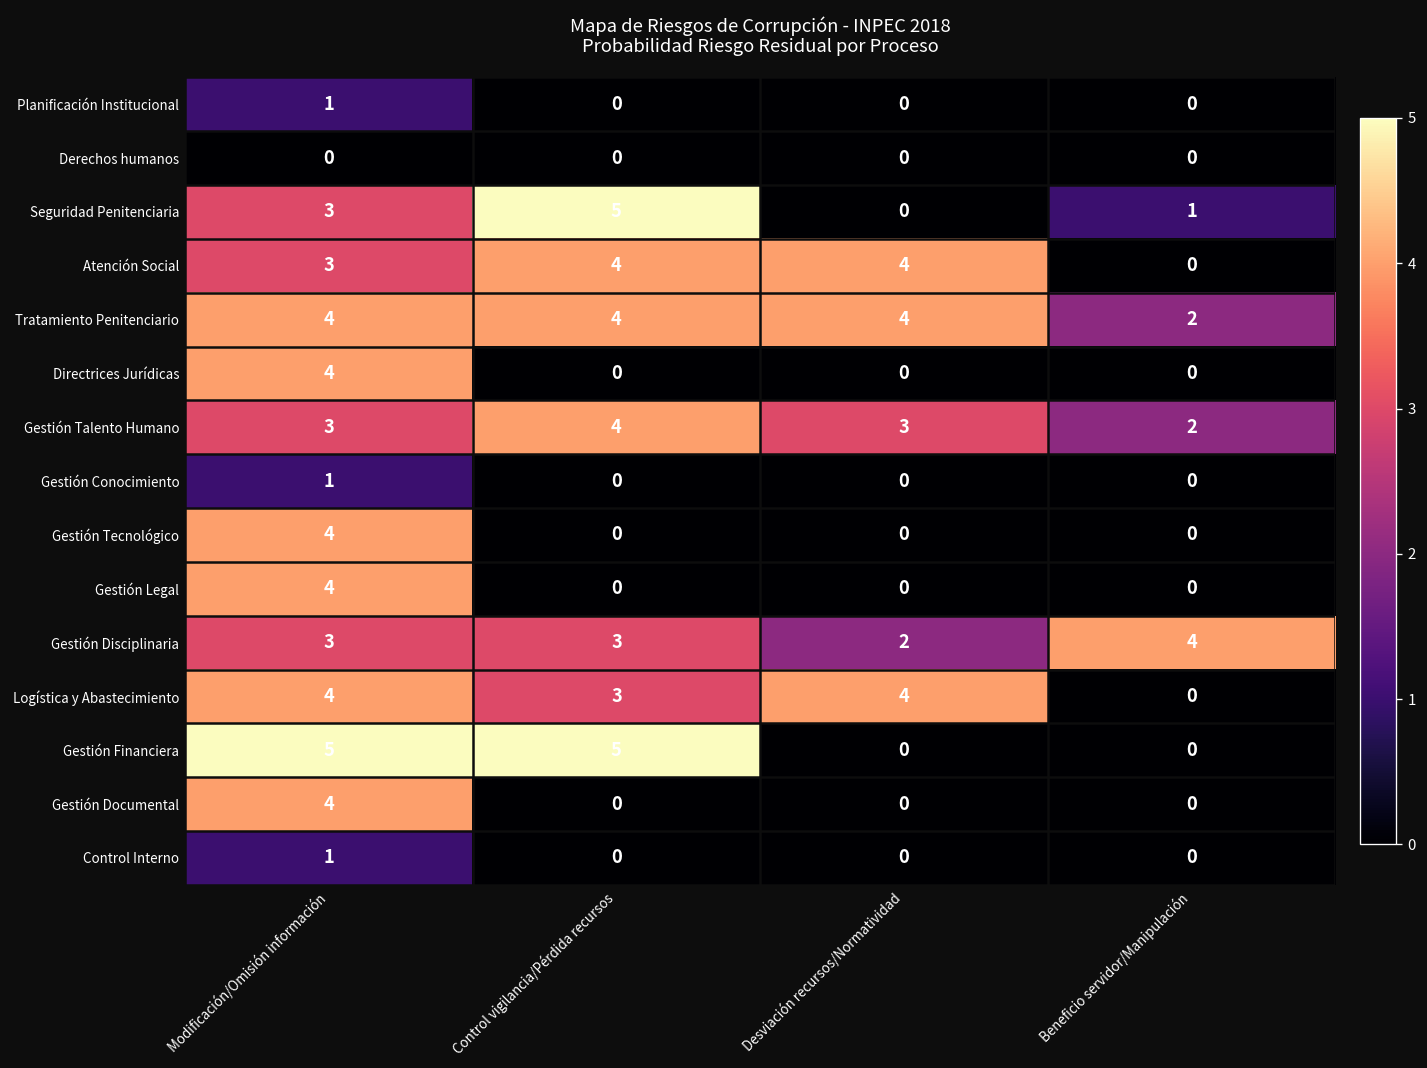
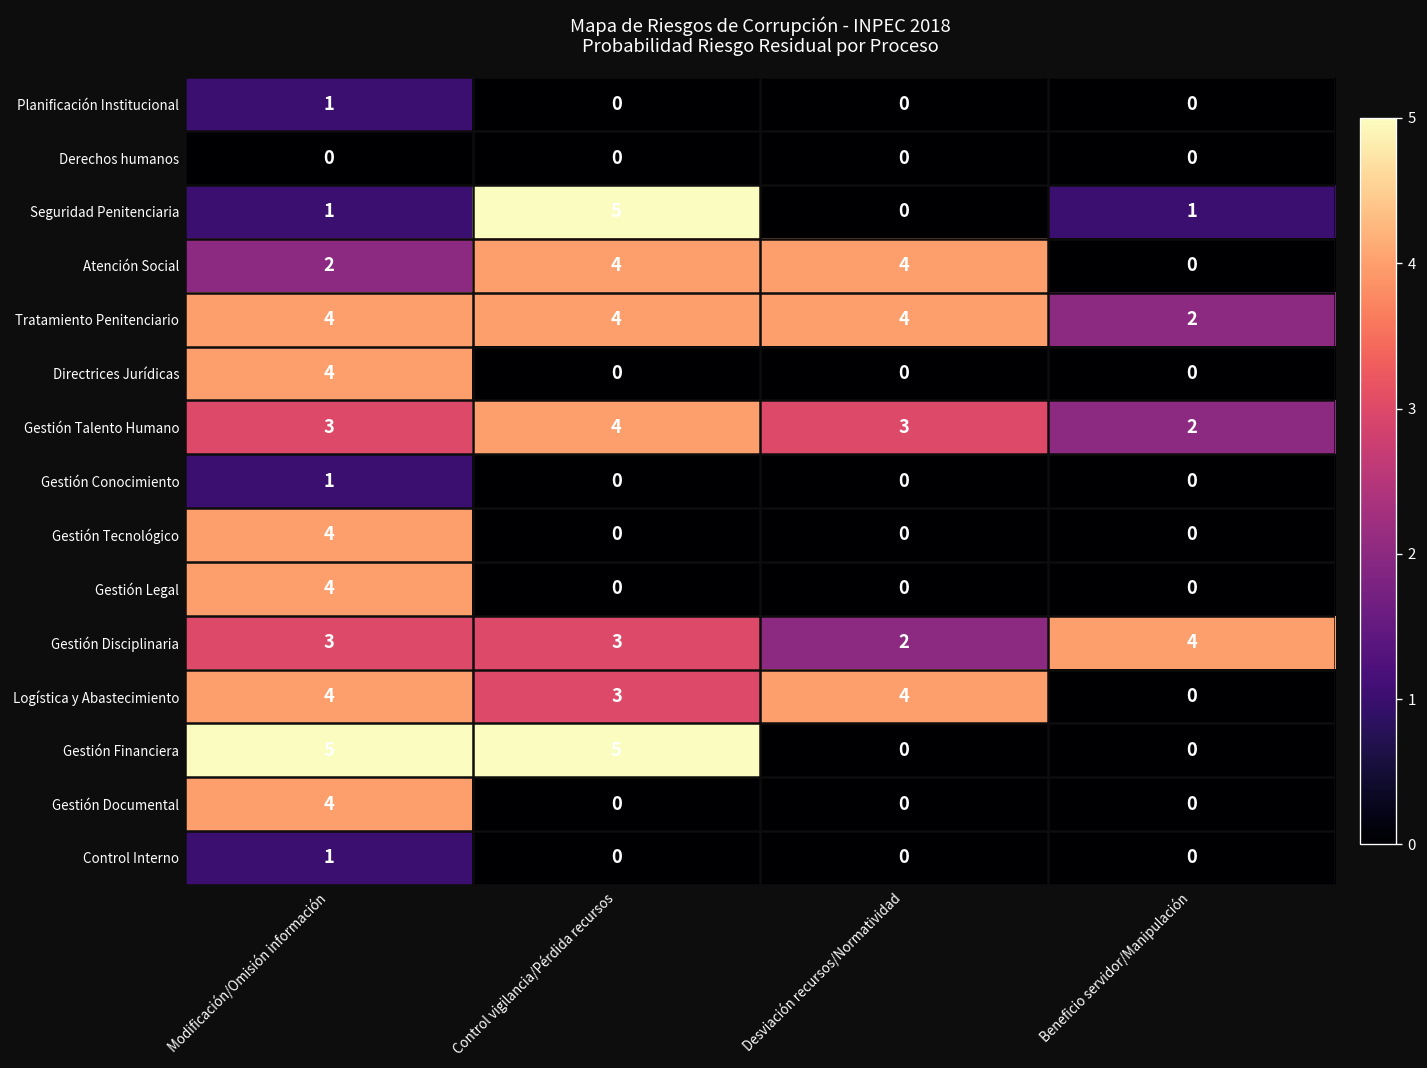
Seguridad Penitenciaria, Modificación/Omisión información: 3 -> 1
Atención Social, Modificación/Omisión información: 3 -> 2
